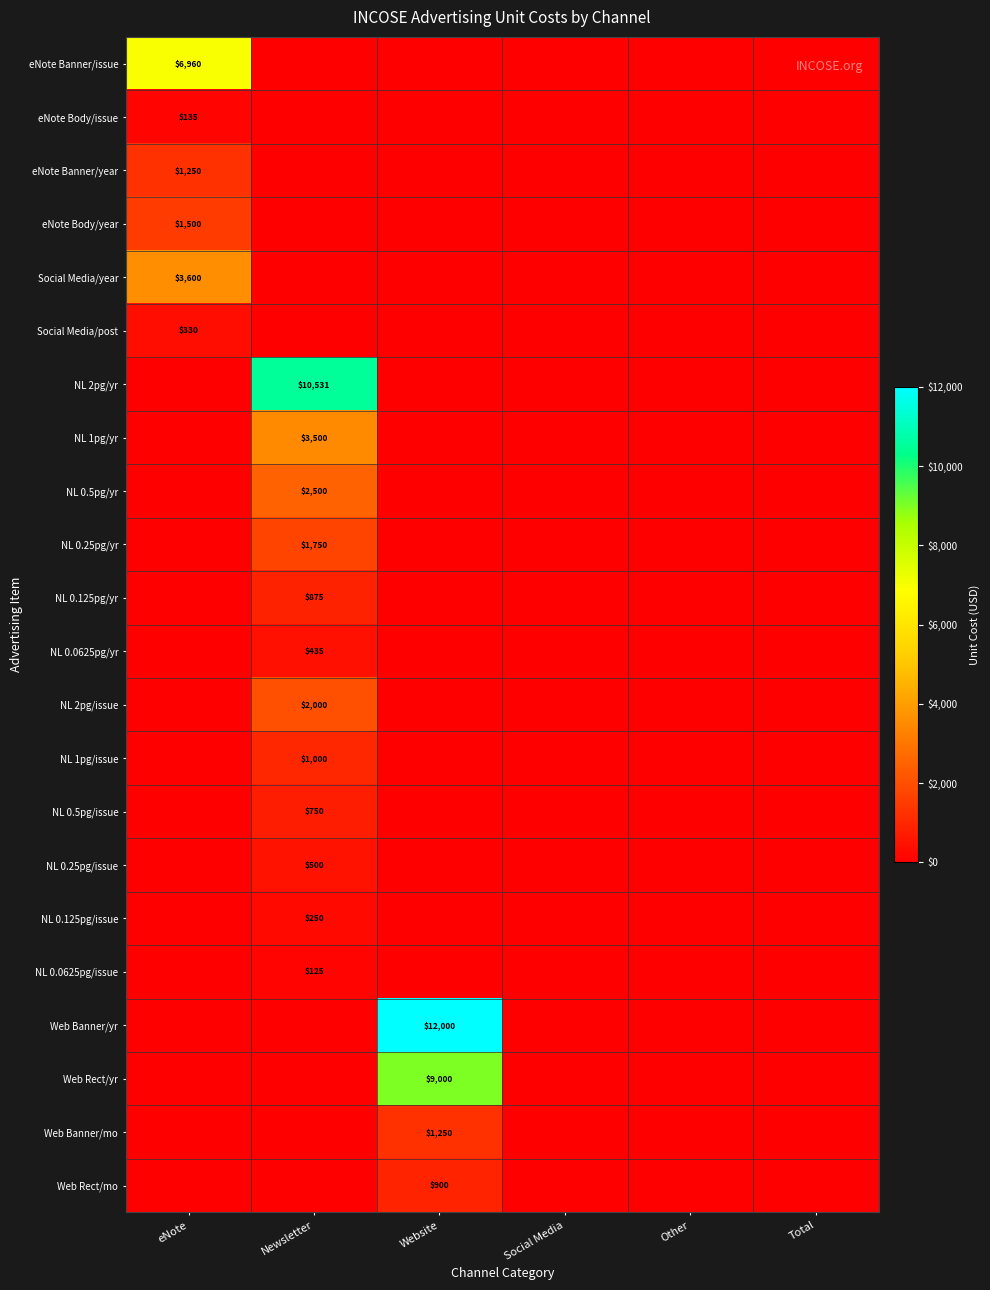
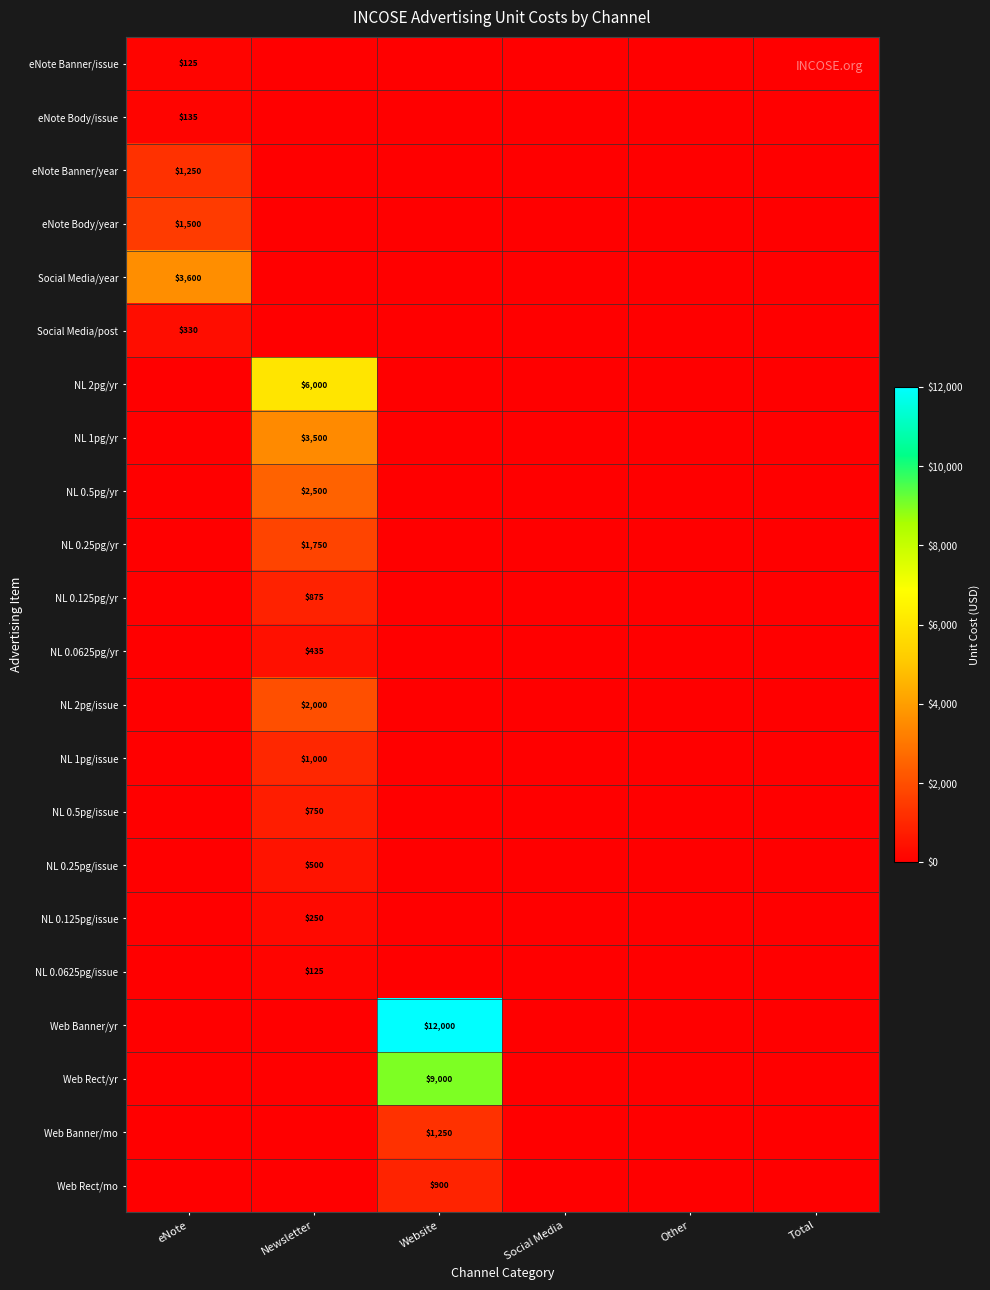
eNote Banner/issue, eNote: $6,960 -> $125
NL 2pg/yr, Newsletter: $10,531 -> $6,000
